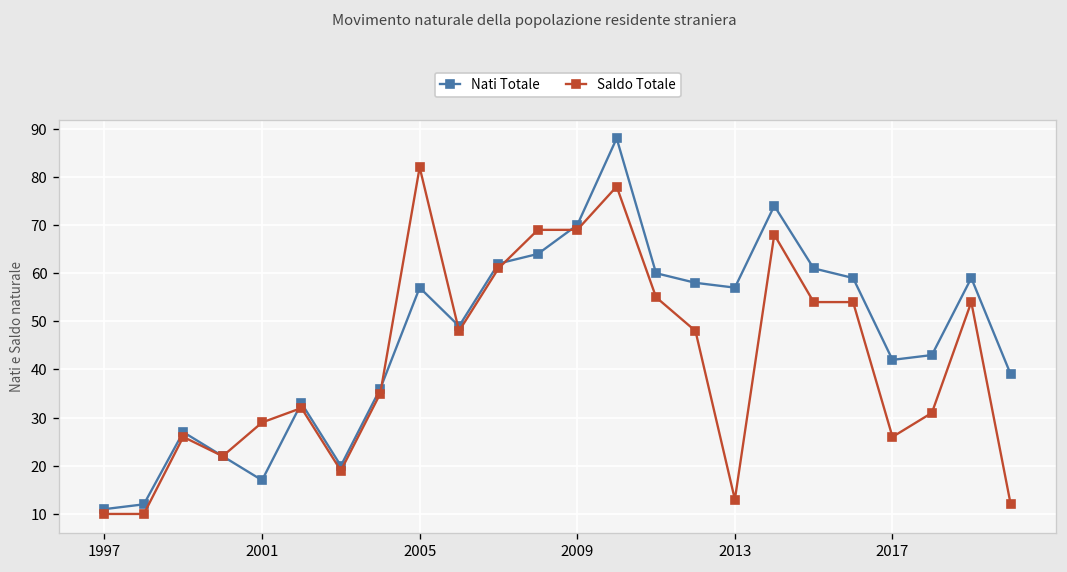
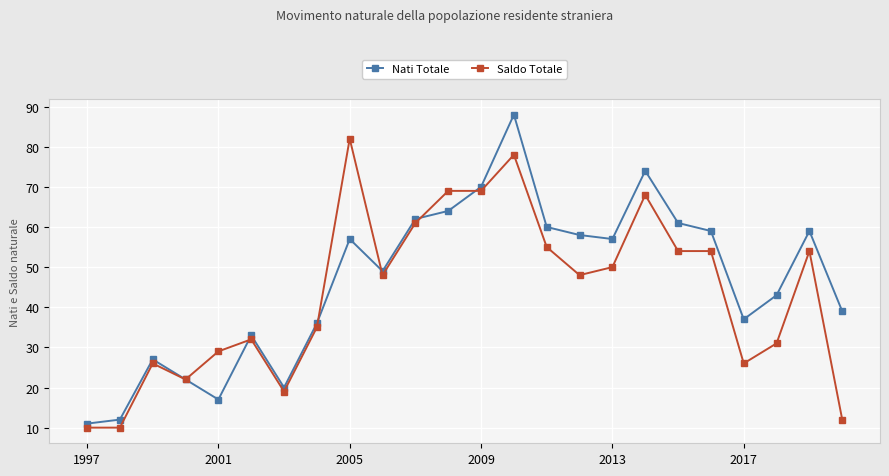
Saldo Totale, 2013: 13 -> 50
Nati Totale, 2017: 42 -> 37
